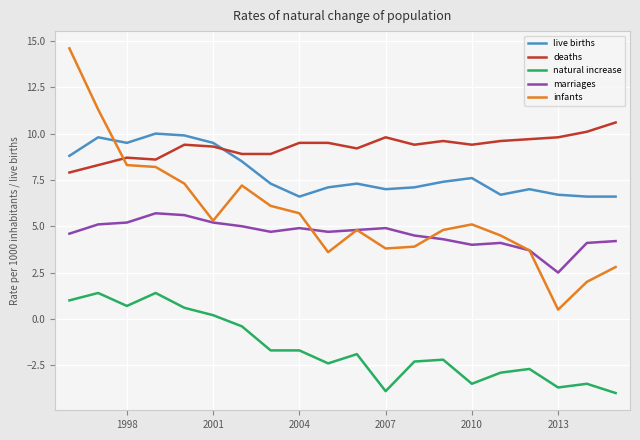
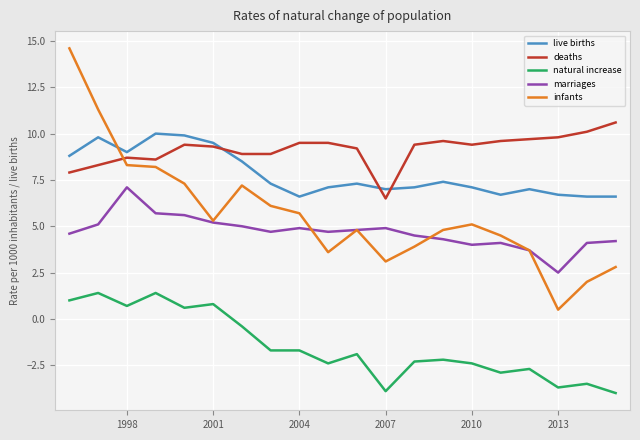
live births, 1998: 9.5 -> 9.0
marriages, 1998: 5.2 -> 7.1
natural increase, 2001: 0.2 -> 0.8
deaths, 2007: 9.8 -> 6.5
infants, 2007: 3.8 -> 3.1
live births, 2010: 7.6 -> 7.1
natural increase, 2010: -3.5 -> -2.4
